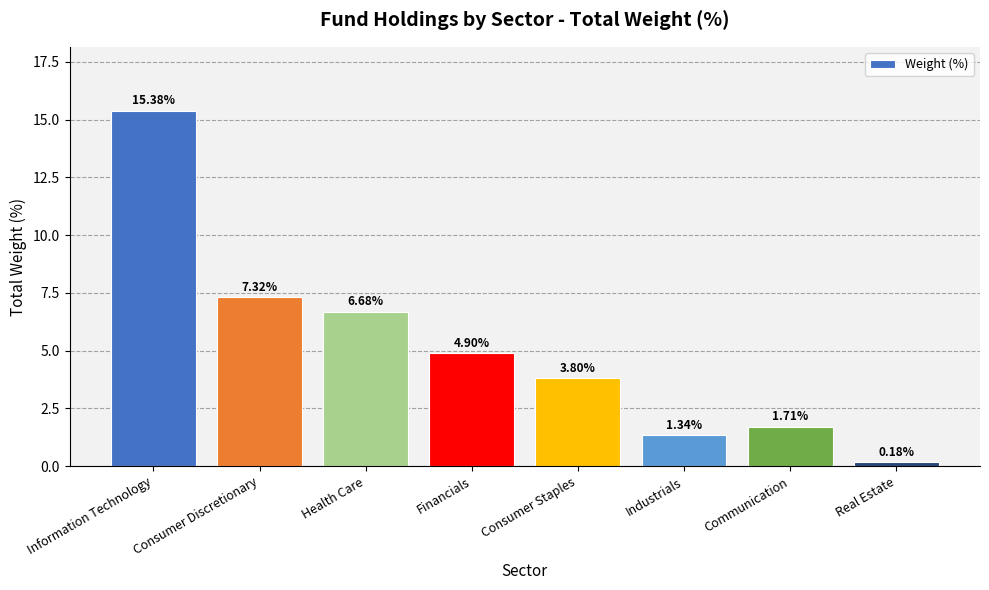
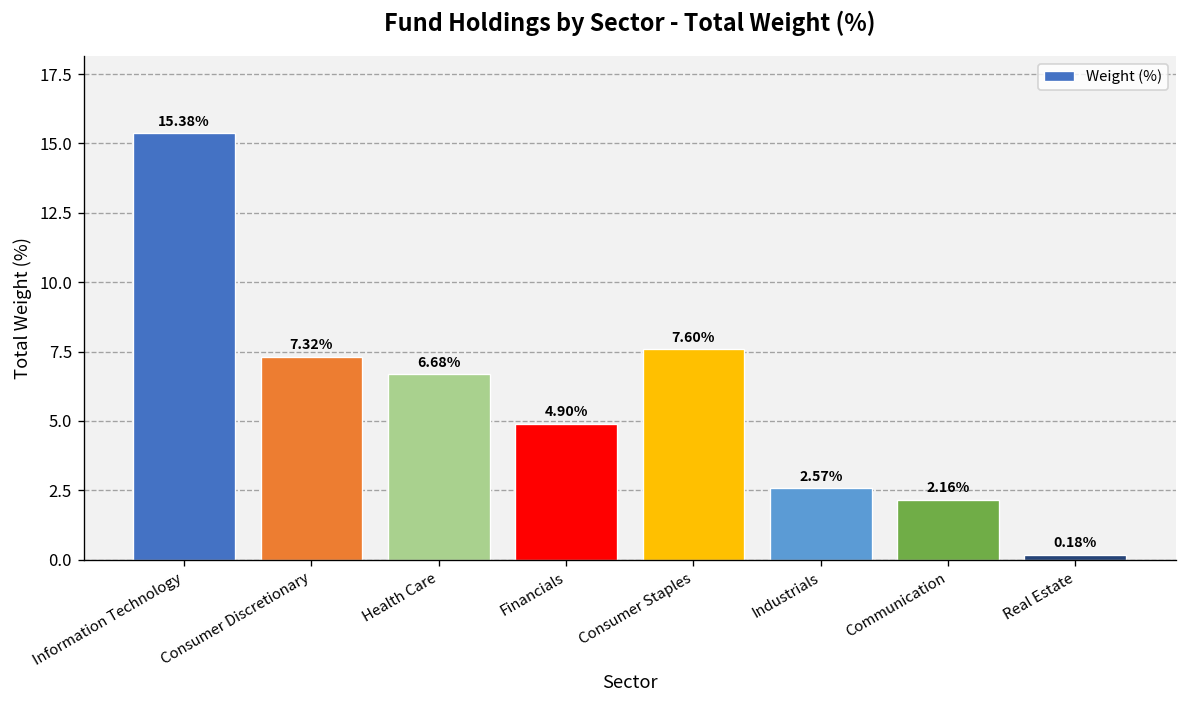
Consumer Staples: 3.80% -> 7.60%
Industrials: 1.34% -> 2.57%
Communication: 1.71% -> 2.16%
